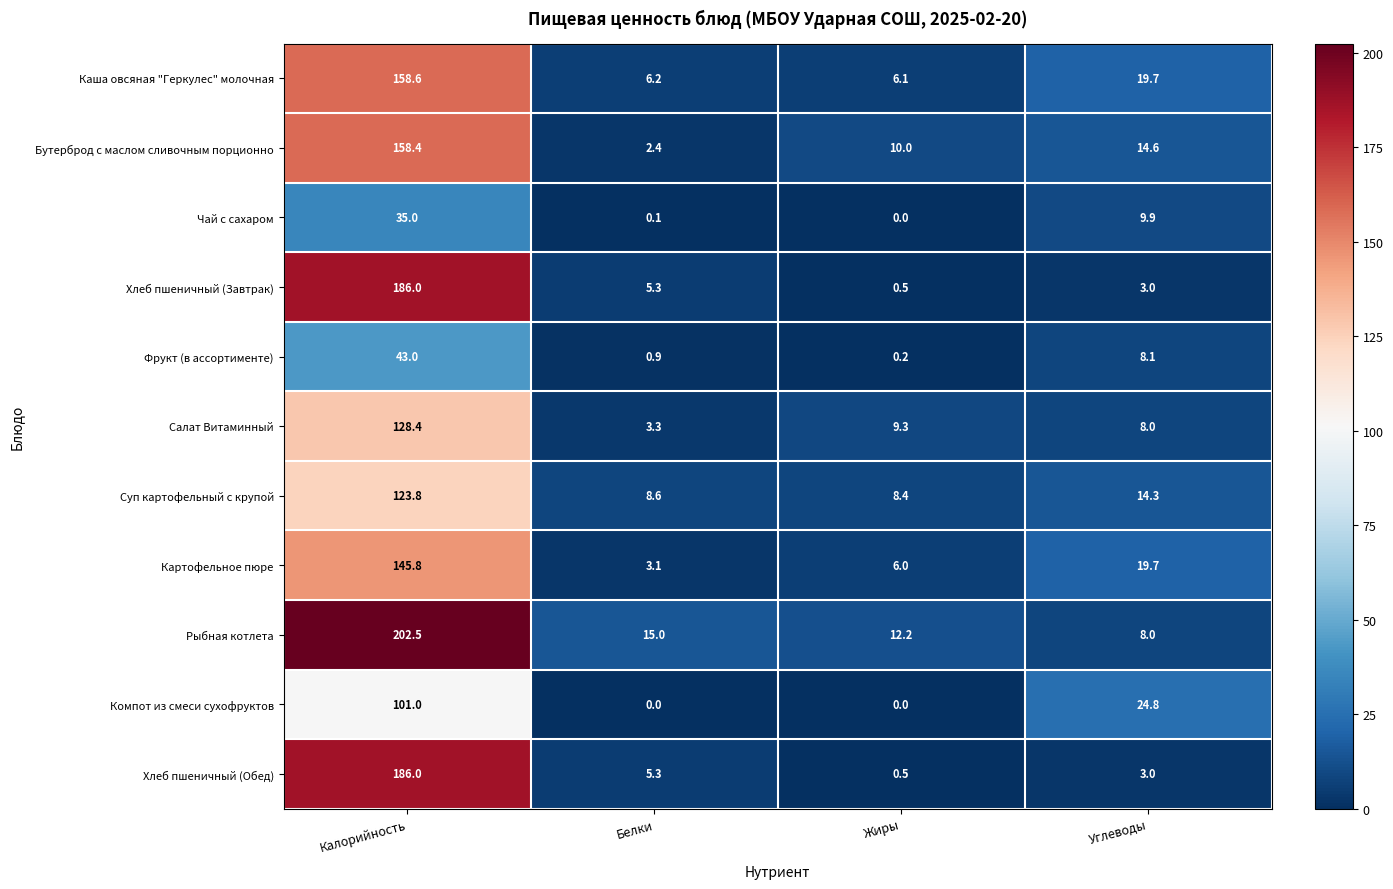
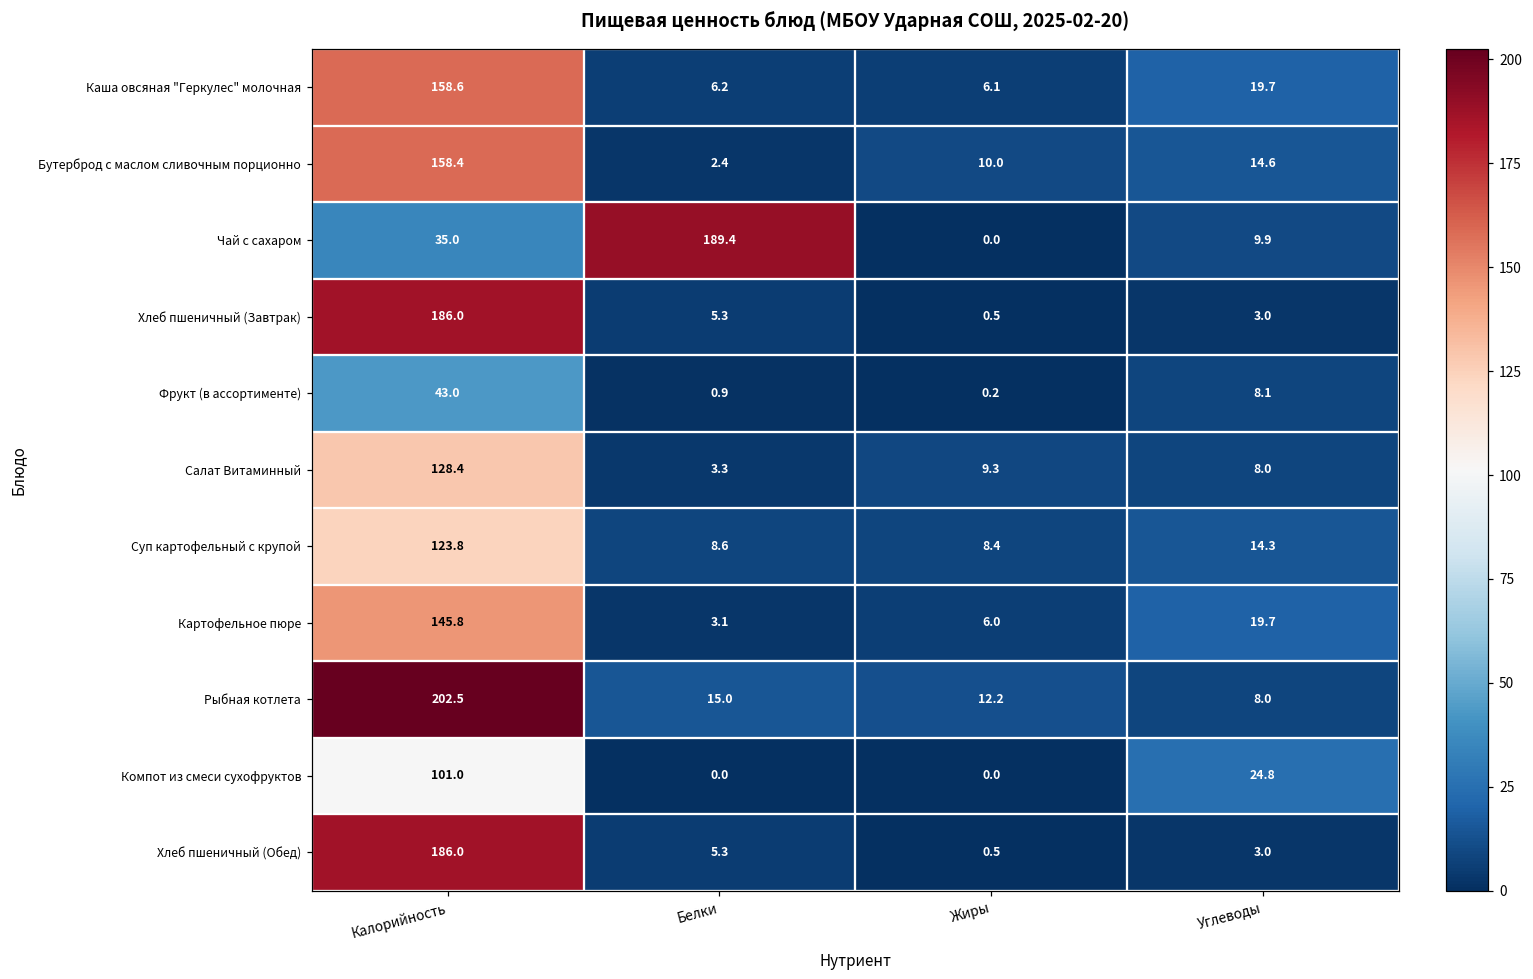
Чай с сахаром, Белки: 0.1 -> 189.4
